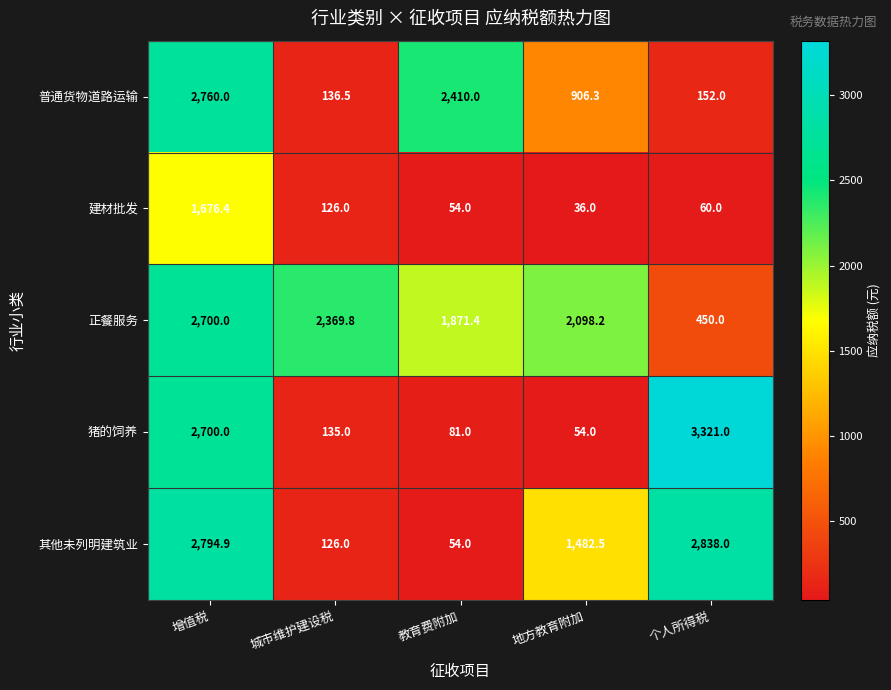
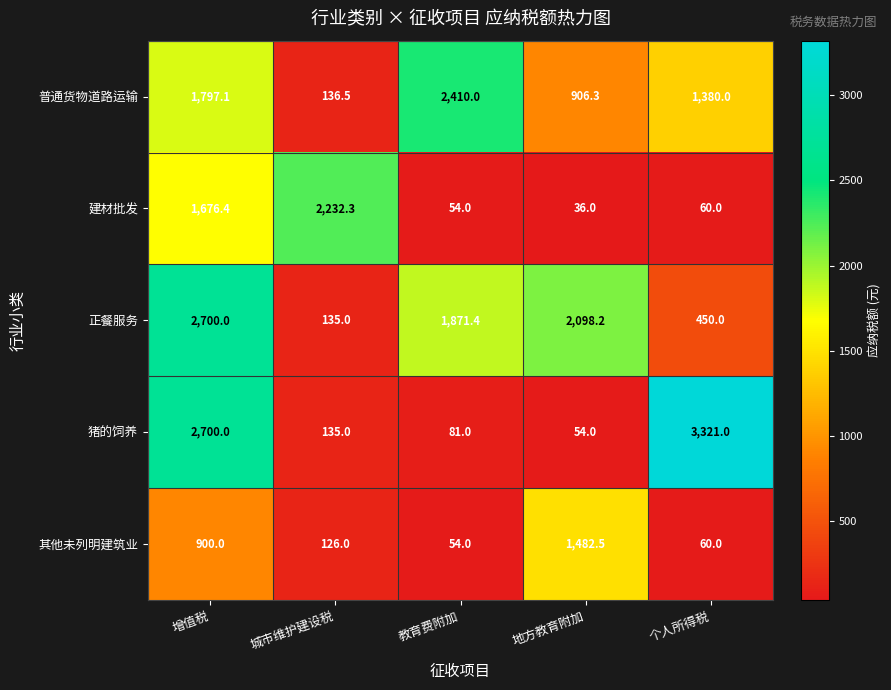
普通货物道路运输, 增值税: 2,760.0 -> 1,797.1
普通货物道路运输, 个人所得税: 152.0 -> 1,380.0
建材批发, 城市维护建设税: 126.0 -> 2,232.3
正餐服务, 城市维护建设税: 2,369.8 -> 135.0
其他未列明建筑业, 增值税: 2,794.9 -> 900.0
其他未列明建筑业, 个人所得税: 2,838.0 -> 60.0
